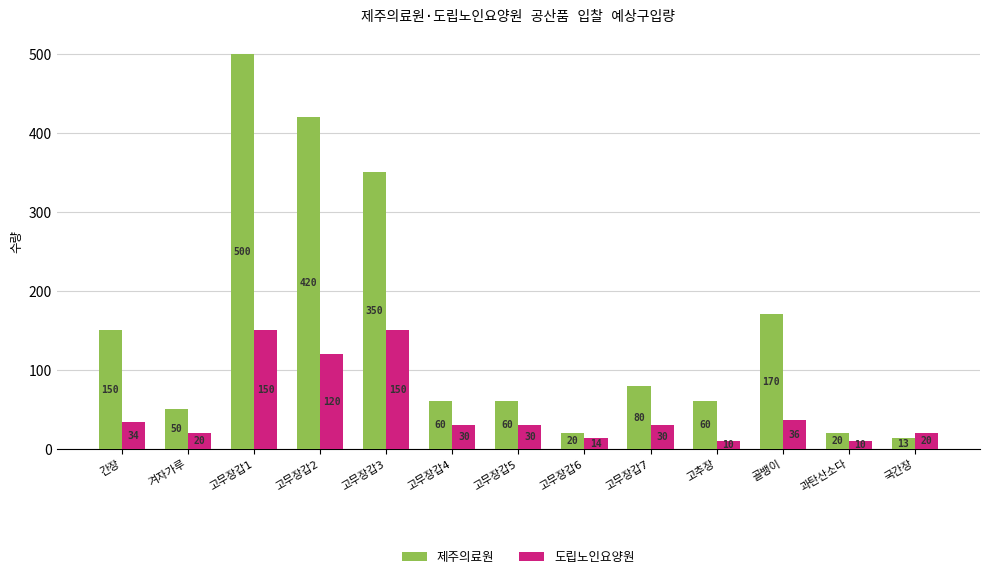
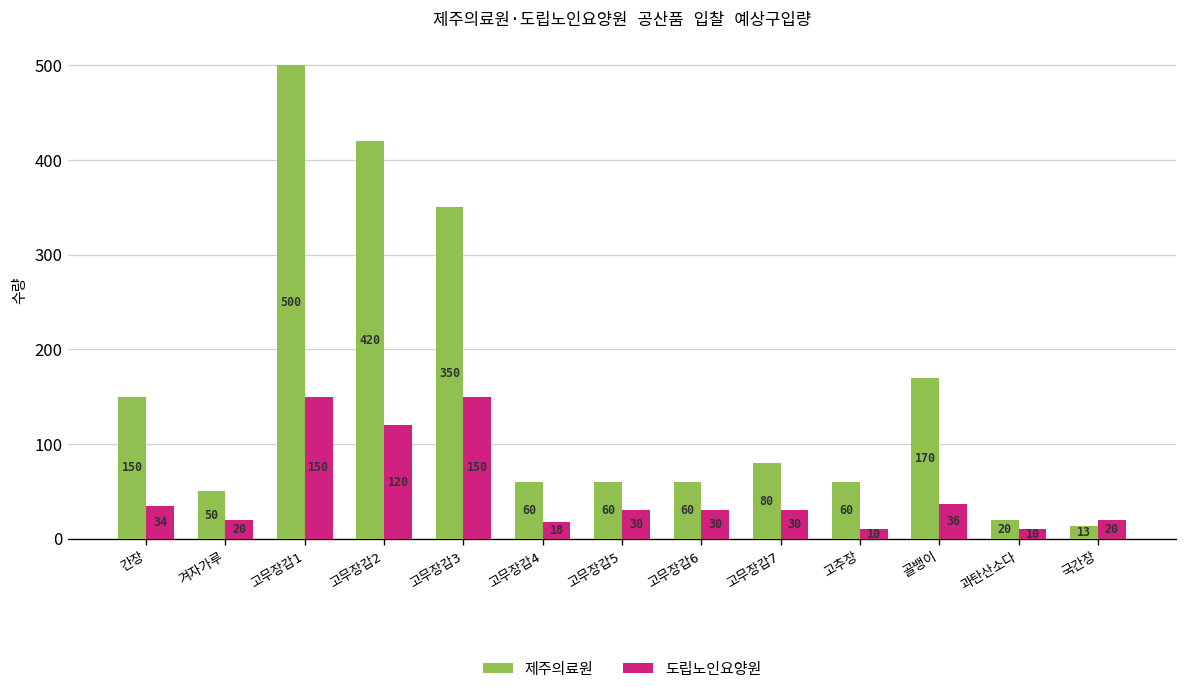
도립노인요양원, 고무장갑4: 30 -> 18
제주의료원, 고무장갑6: 20 -> 60
도립노인요양원, 고무장갑6: 14 -> 30
